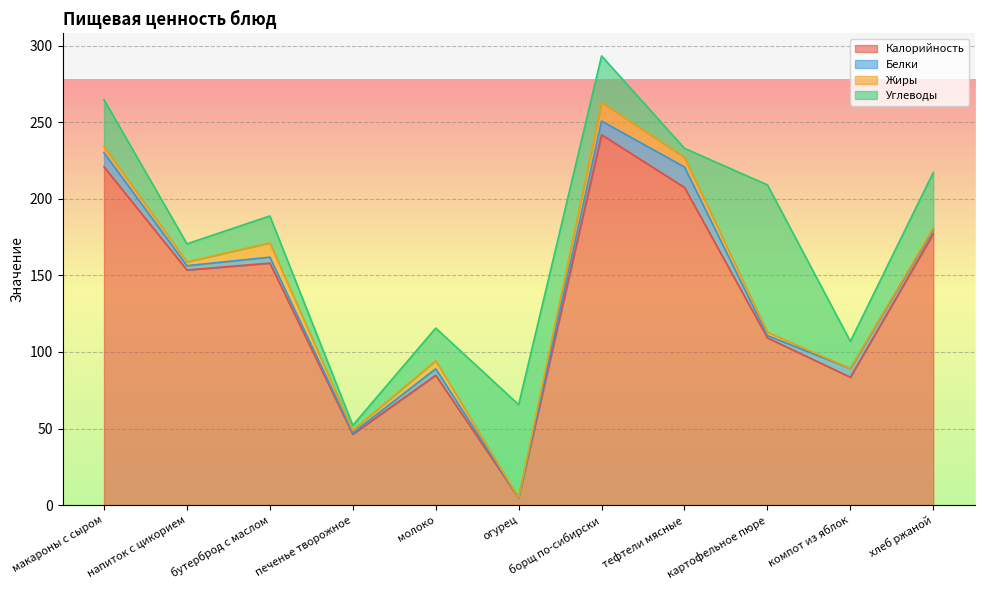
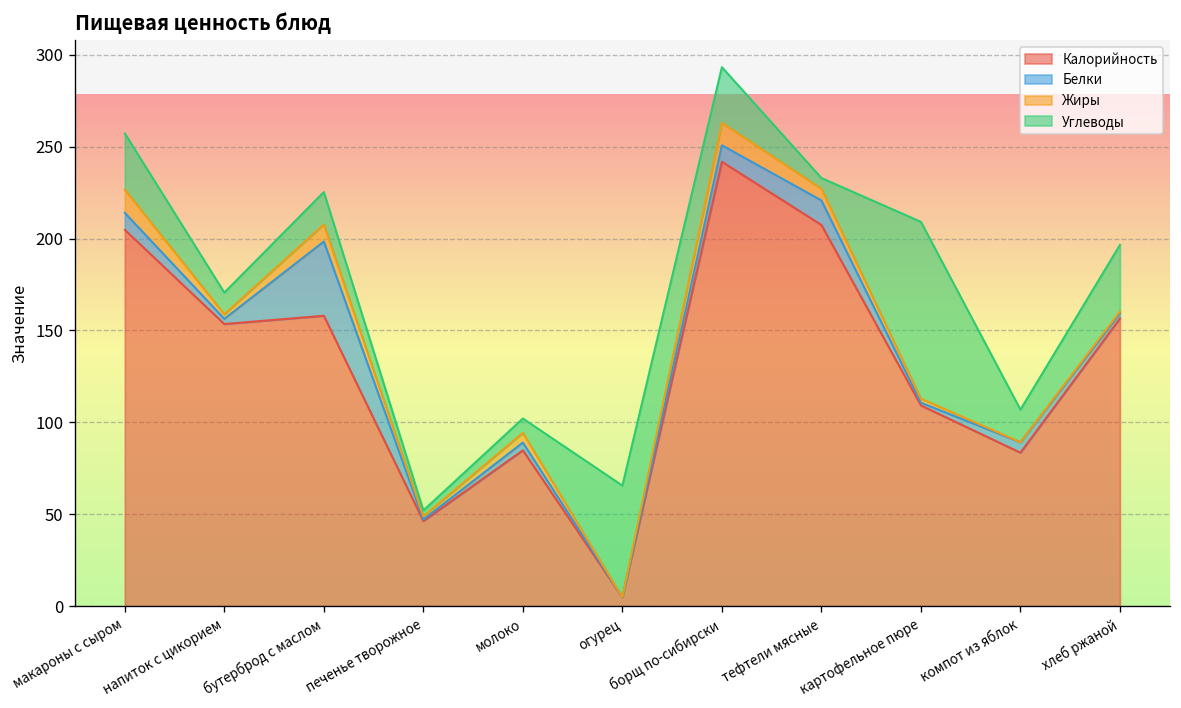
Калорийность, макароны с сыром: 221 -> 205
Жиры, макароны с сыром: 4 -> 13
Белки, бутерброд с маслом: 4 -> 40
Углеводы, молоко: 21 -> 8
Калорийность, хлеб ржаной: 177 -> 157
